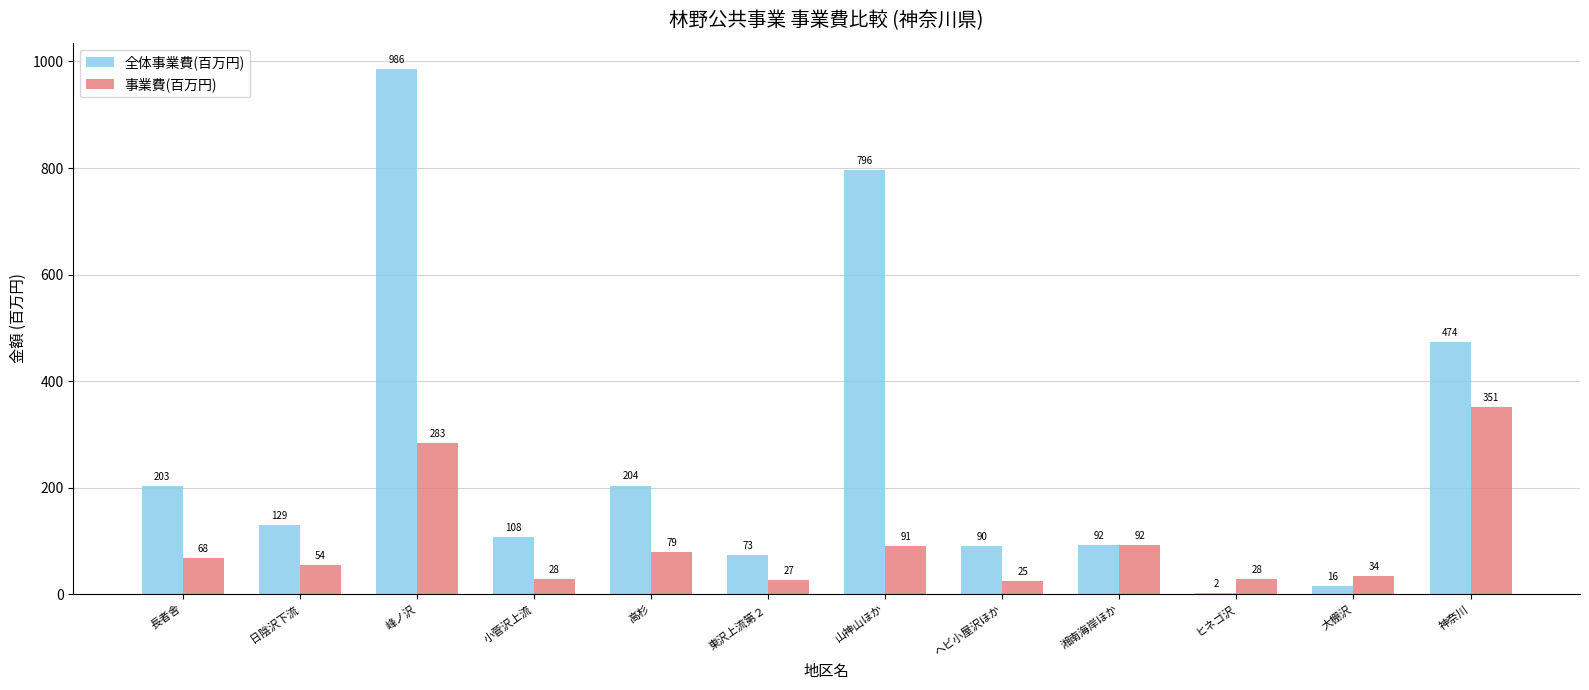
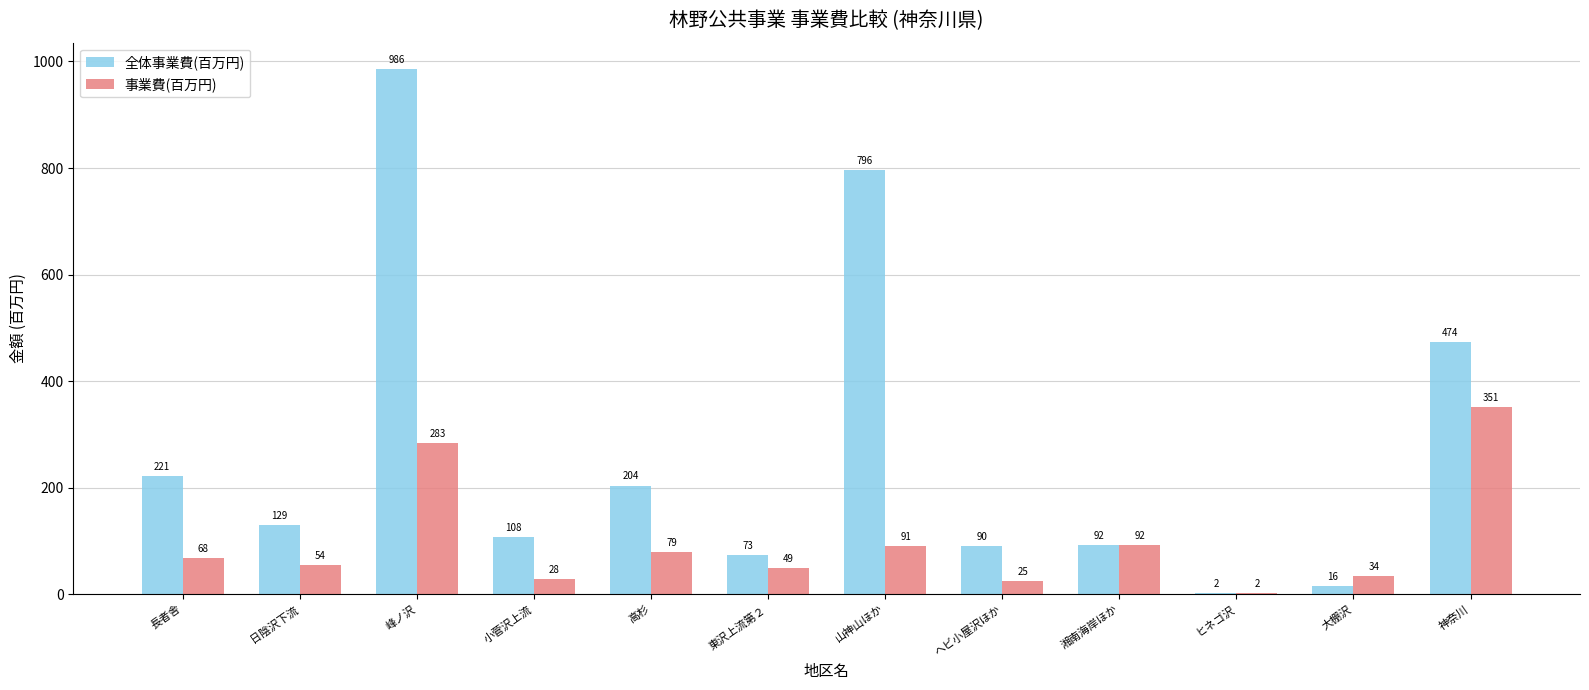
全体事業費(百万円), 長者舎: 203 -> 221
事業費(百万円), 東沢上流第２: 27 -> 49
事業費(百万円), ヒネゴ沢: 28 -> 2
